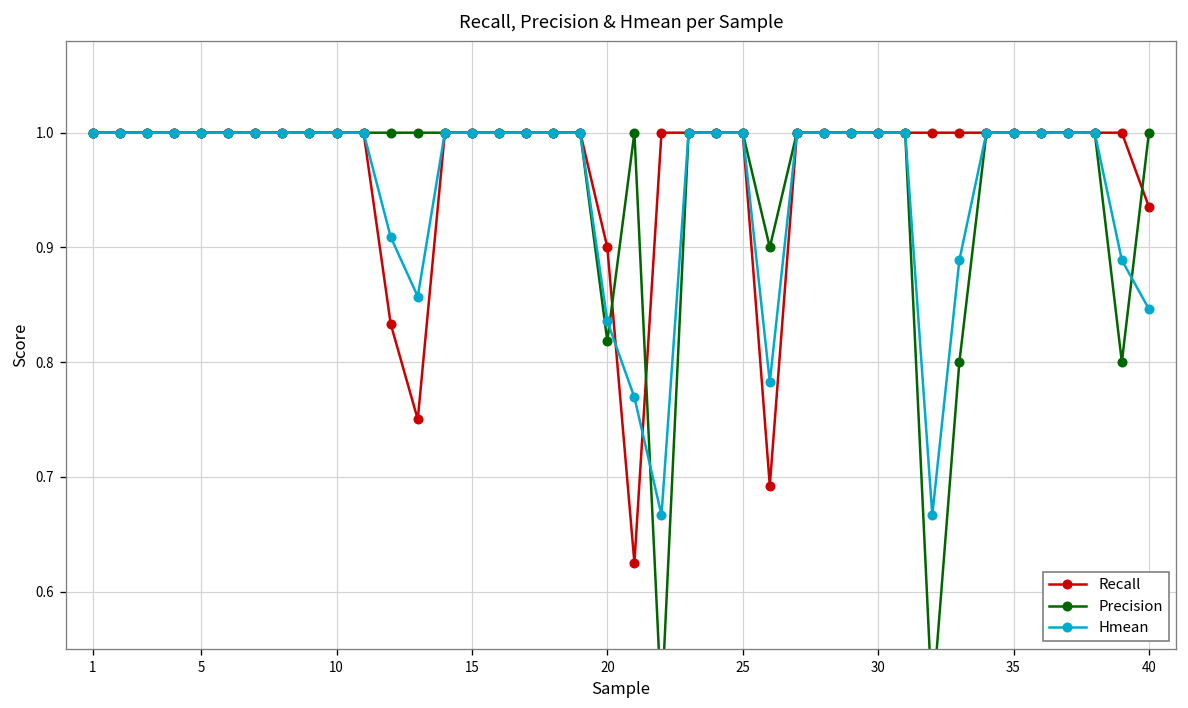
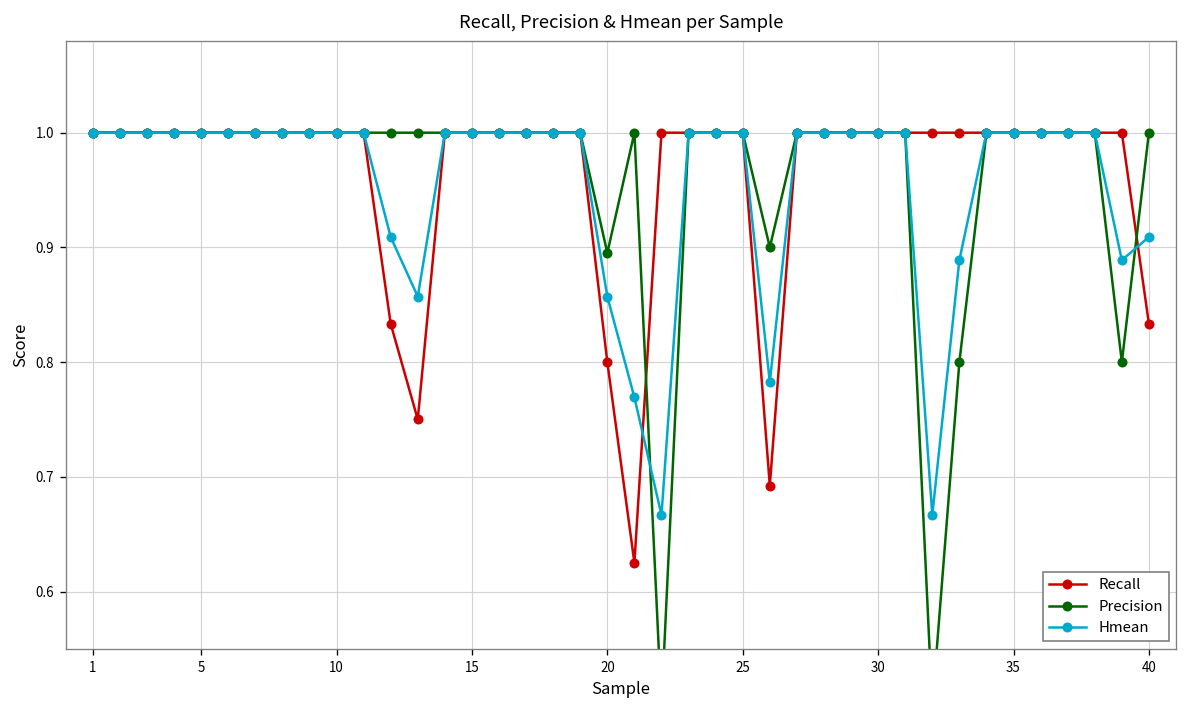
Recall, 20: 0.9 -> 0.8
Precision, 20: 0.82 -> 0.90
Hmean, 20: 0.84 -> 0.86
Recall, 40: 0.94 -> 0.83
Hmean, 40: 0.85 -> 0.91
